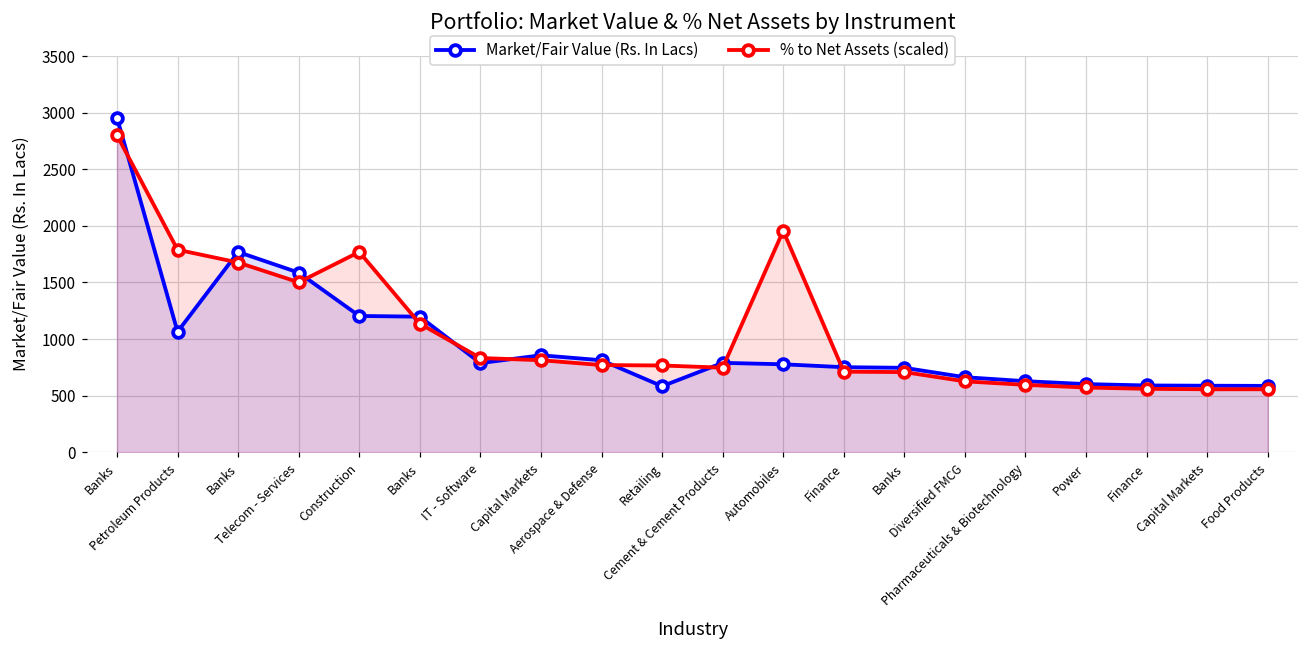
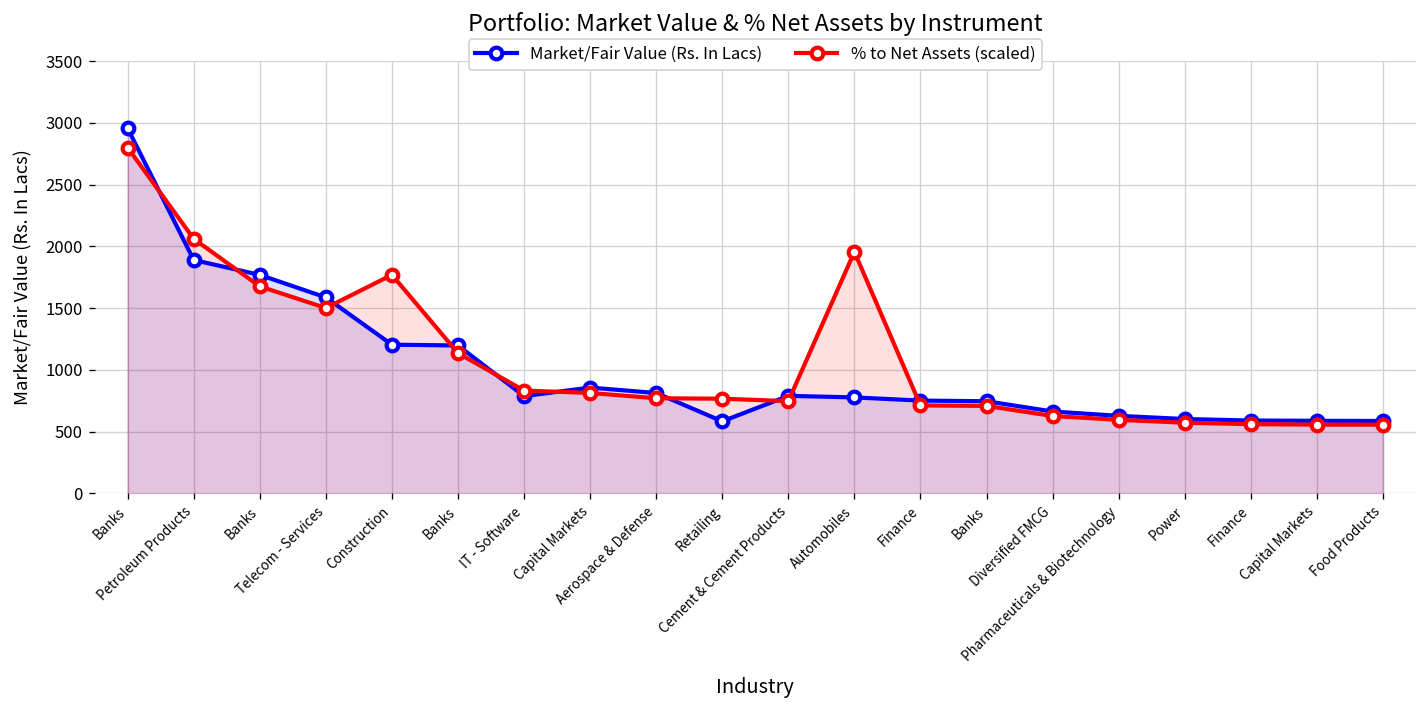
Market/Fair Value (Rs. In Lacs), Petroleum Products: 1060 -> 1890
% to Net Assets (scaled), Petroleum Products: 1790 -> 2060
